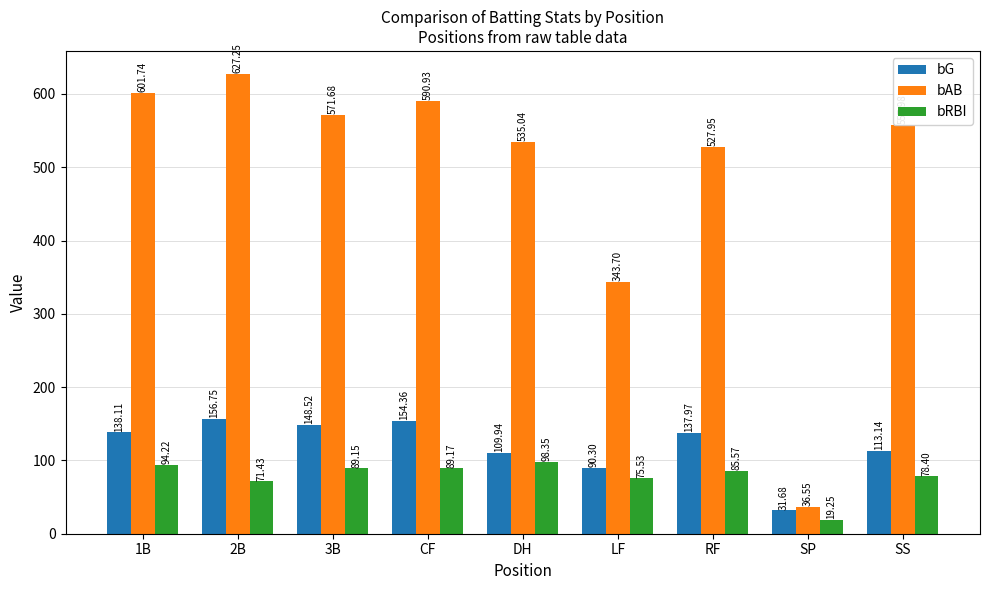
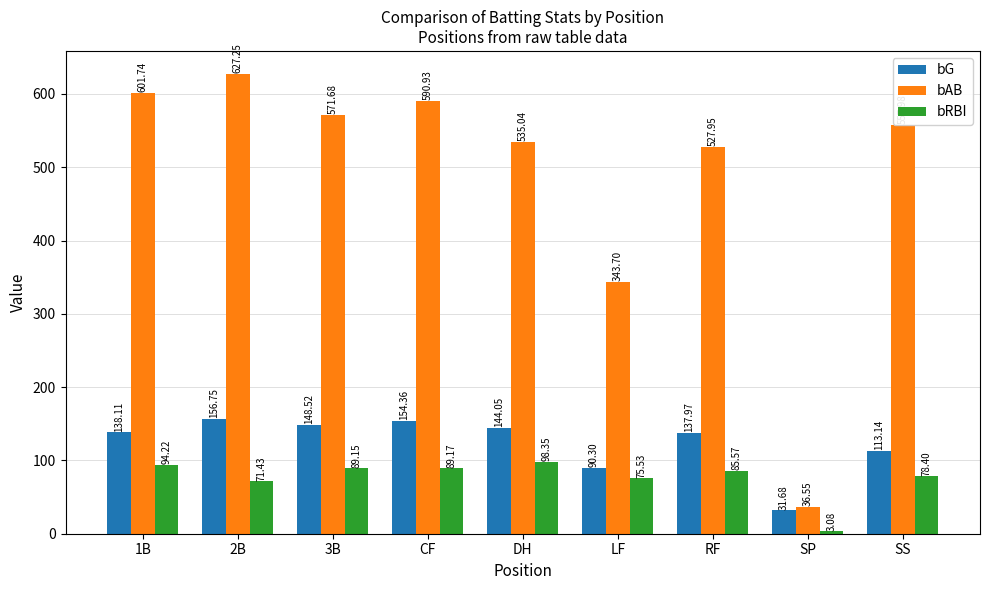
bG, DH: 109.94 -> 144.05
bRBI, SP: 19.25 -> 3.08
